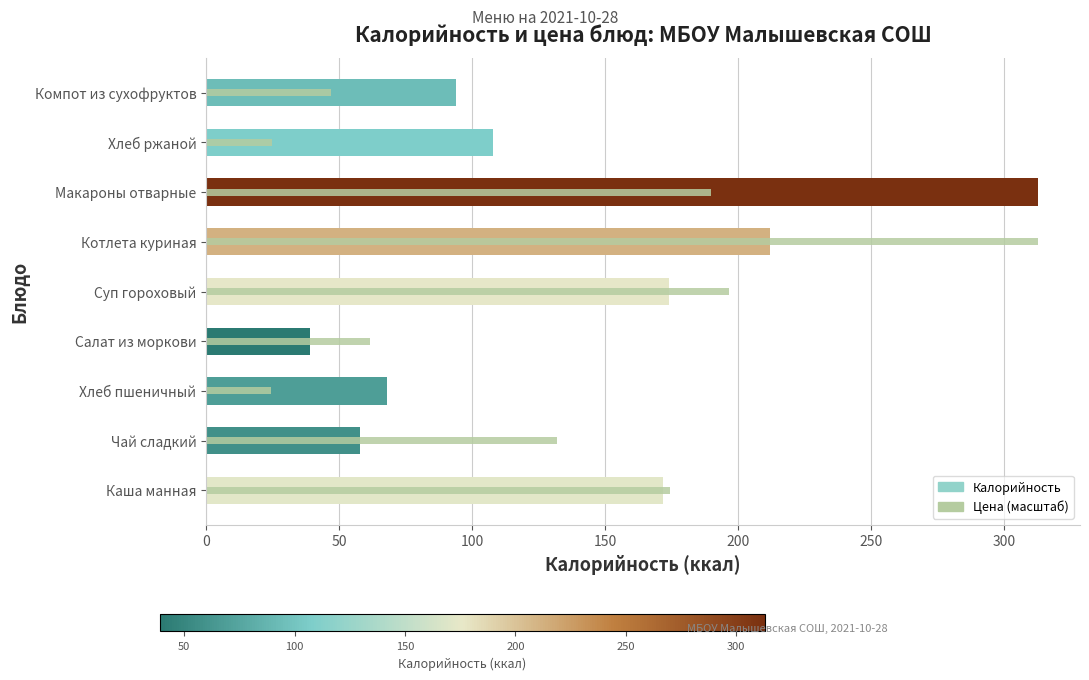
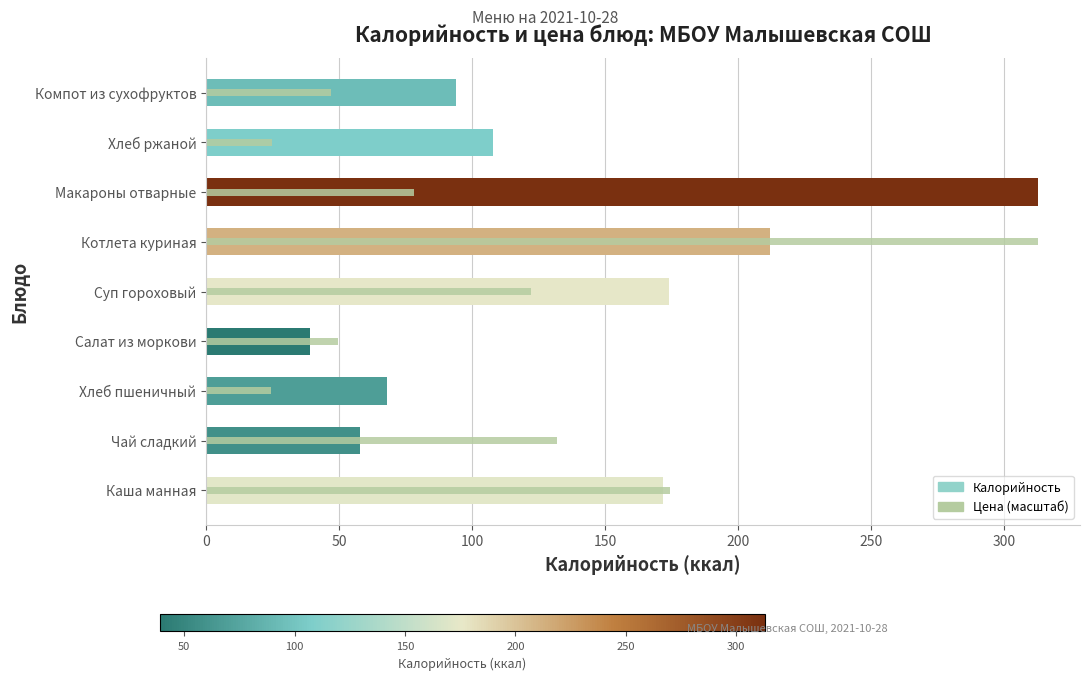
Цена (масштаб), Макароны отварные: 190 -> 78
Цена (масштаб), Суп гороховый: 197 -> 122
Цена (масштаб), Салат из моркови: 62 -> 50
